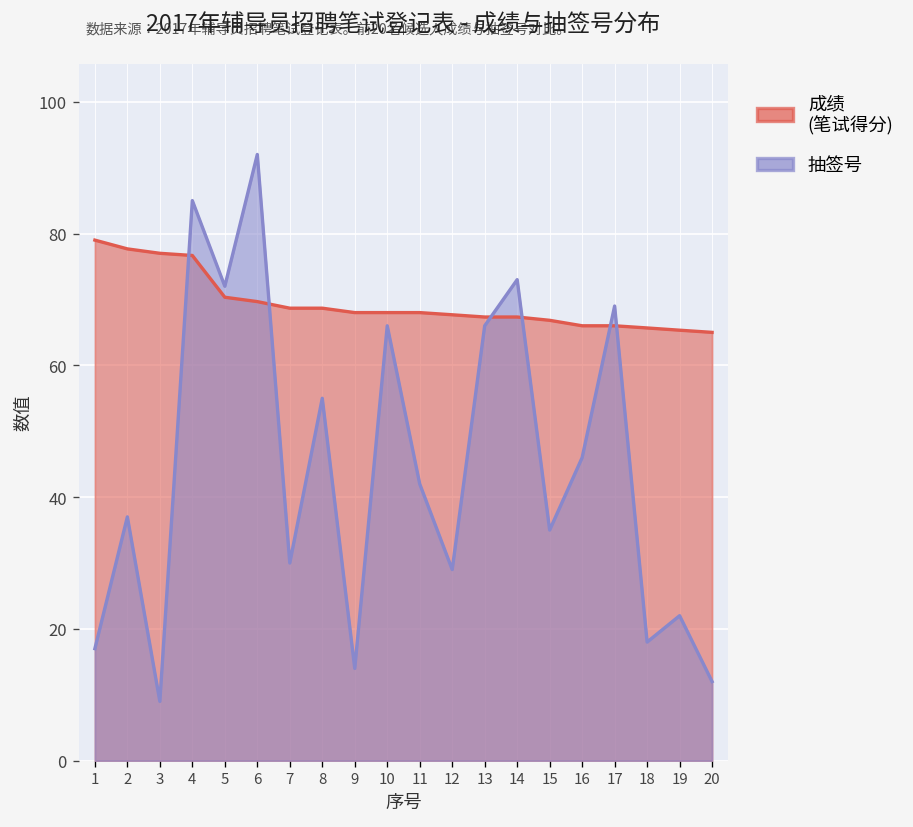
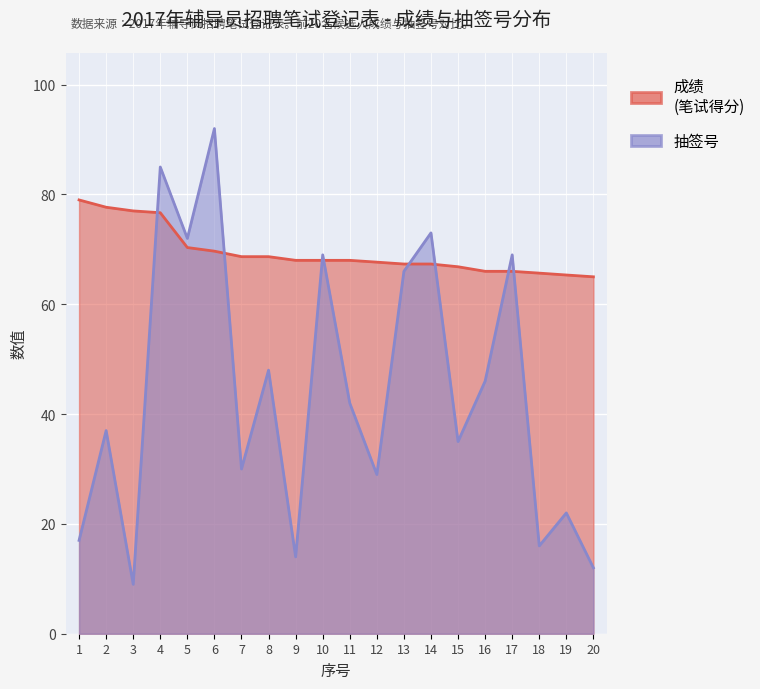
抽签号, 8: 55 -> 48
抽签号, 10: 66 -> 69
抽签号, 18: 18 -> 16
